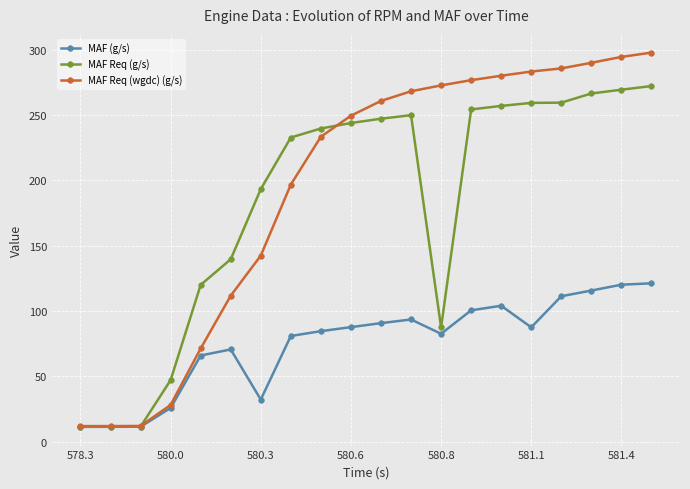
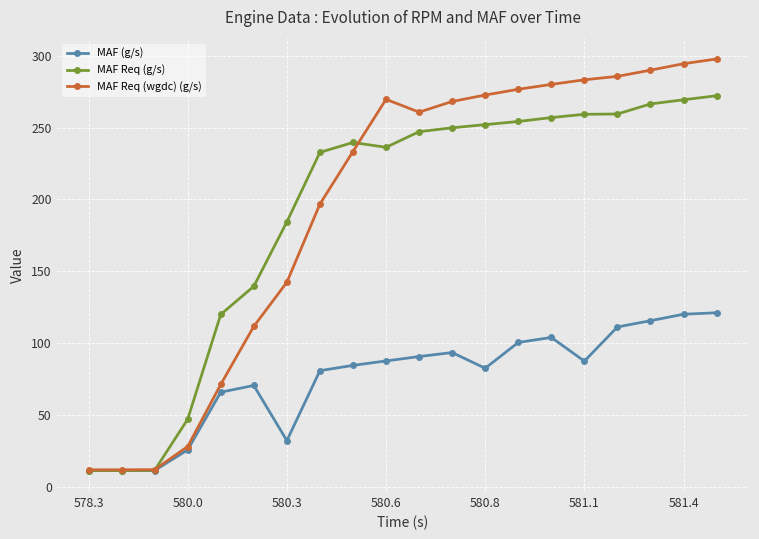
MAF Req (g/s), 580.3: 193 -> 184
MAF Req (g/s), 580.6: 244 -> 236
MAF Req (wgdc) (g/s), 580.6: 249 -> 270
MAF Req (g/s), 580.8: 87 -> 252
